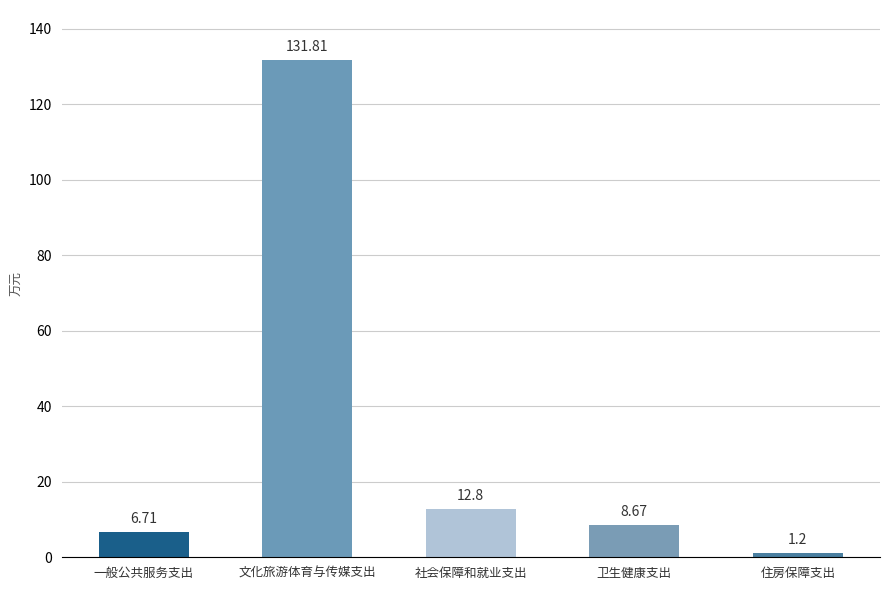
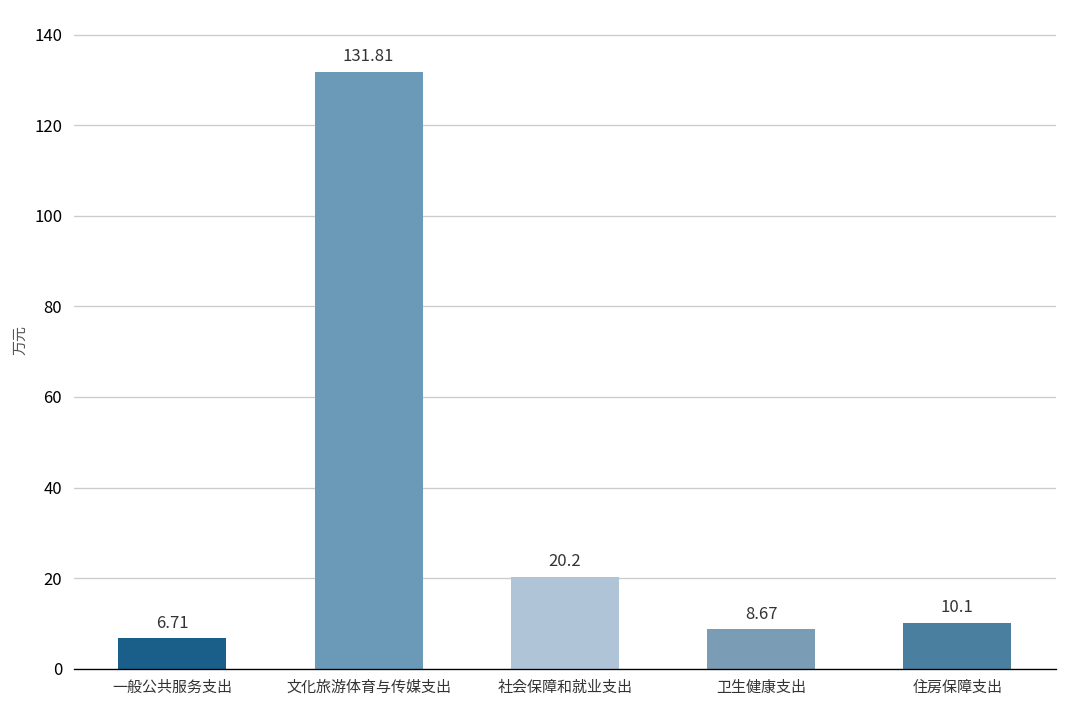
社会保障和就业支出: 12.8 -> 20.2
住房保障支出: 1.2 -> 10.1
